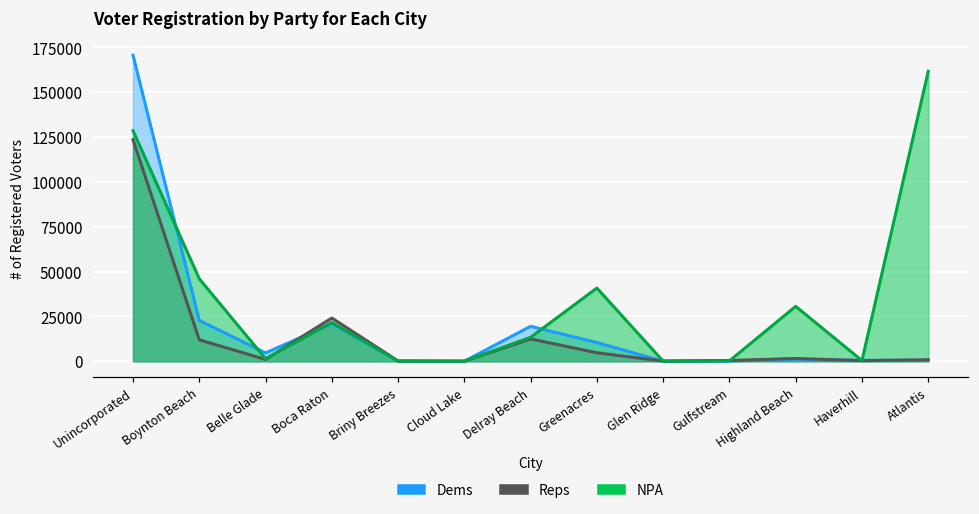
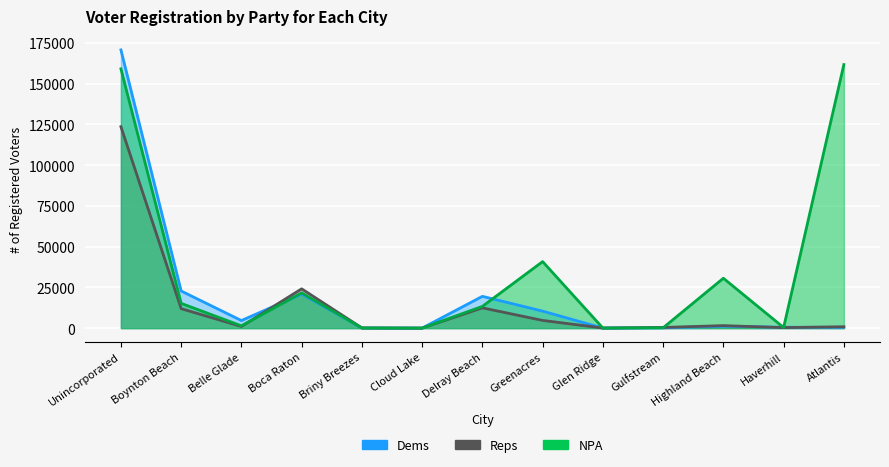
NPA, Unincorporated: 129000 -> 159000
NPA, Boynton Beach: 46000 -> 15000
